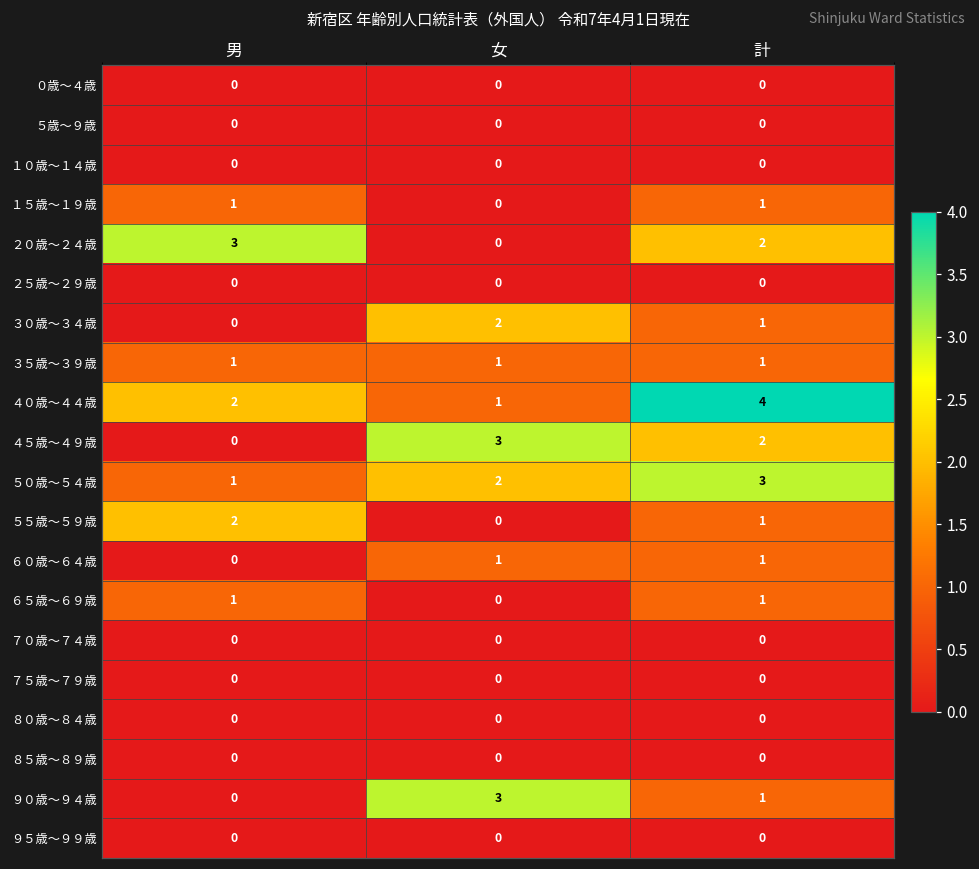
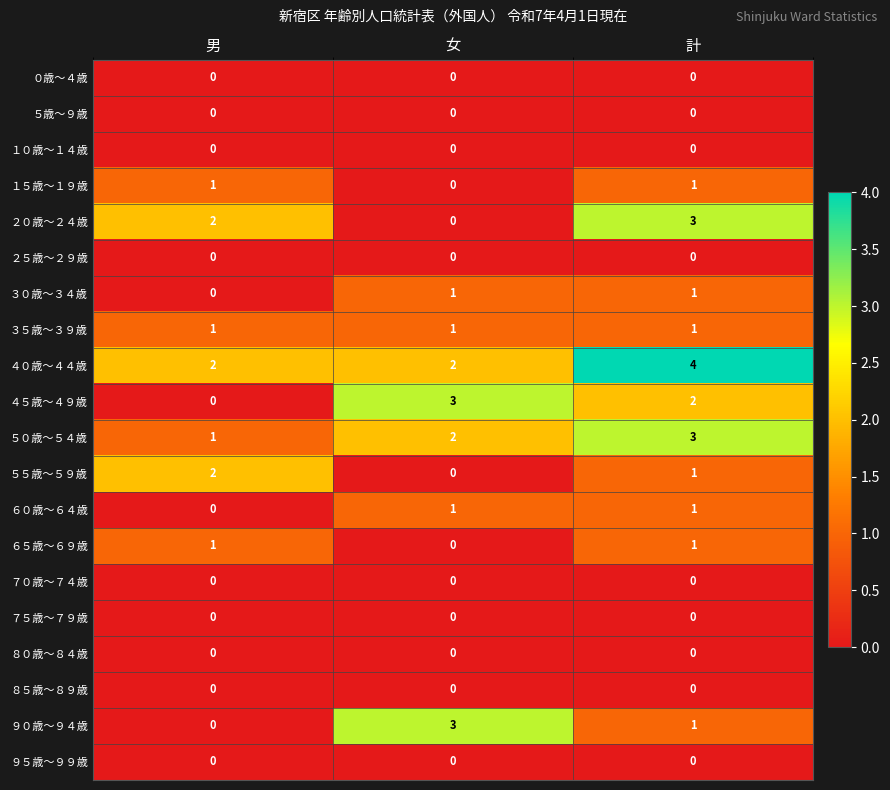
２０歳～２４歳, 男: 3 -> 2
２０歳～２４歳, 計: 2 -> 3
３０歳～３４歳, 女: 2 -> 1
４０歳～４４歳, 女: 1 -> 2
